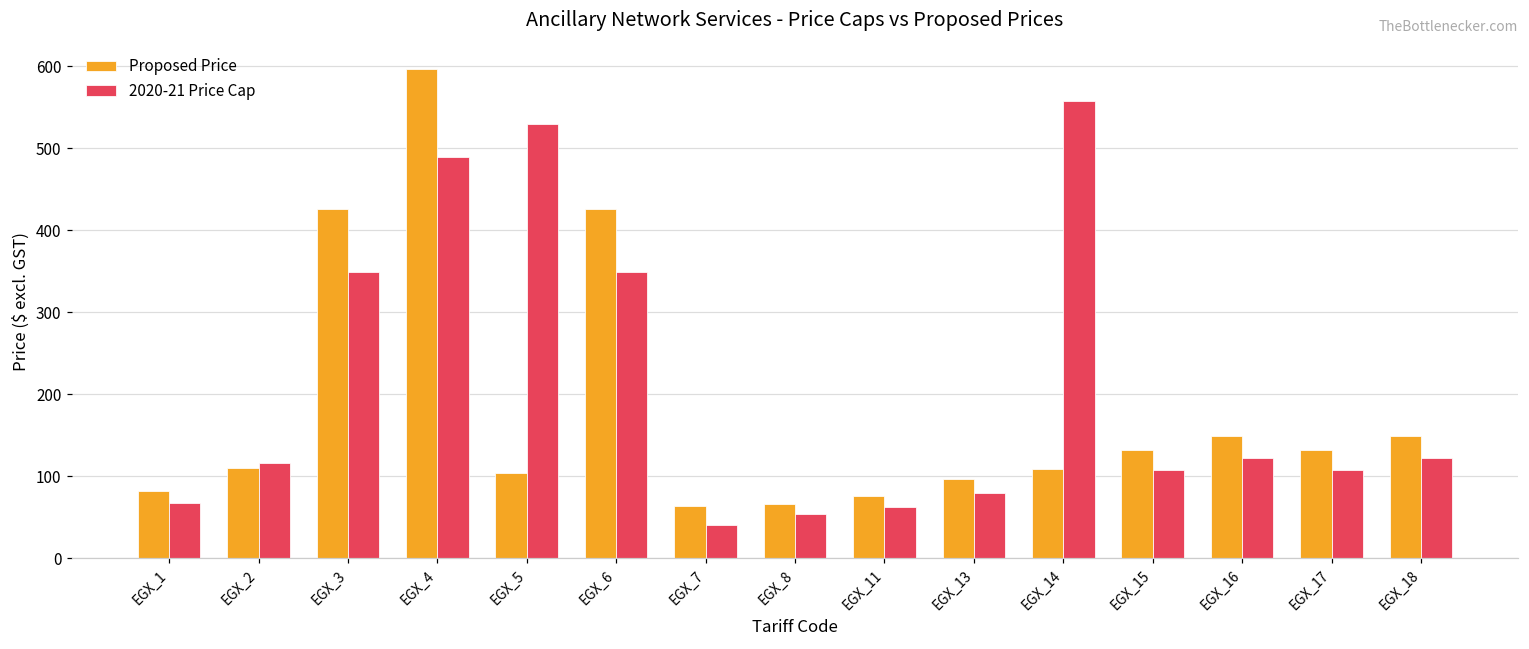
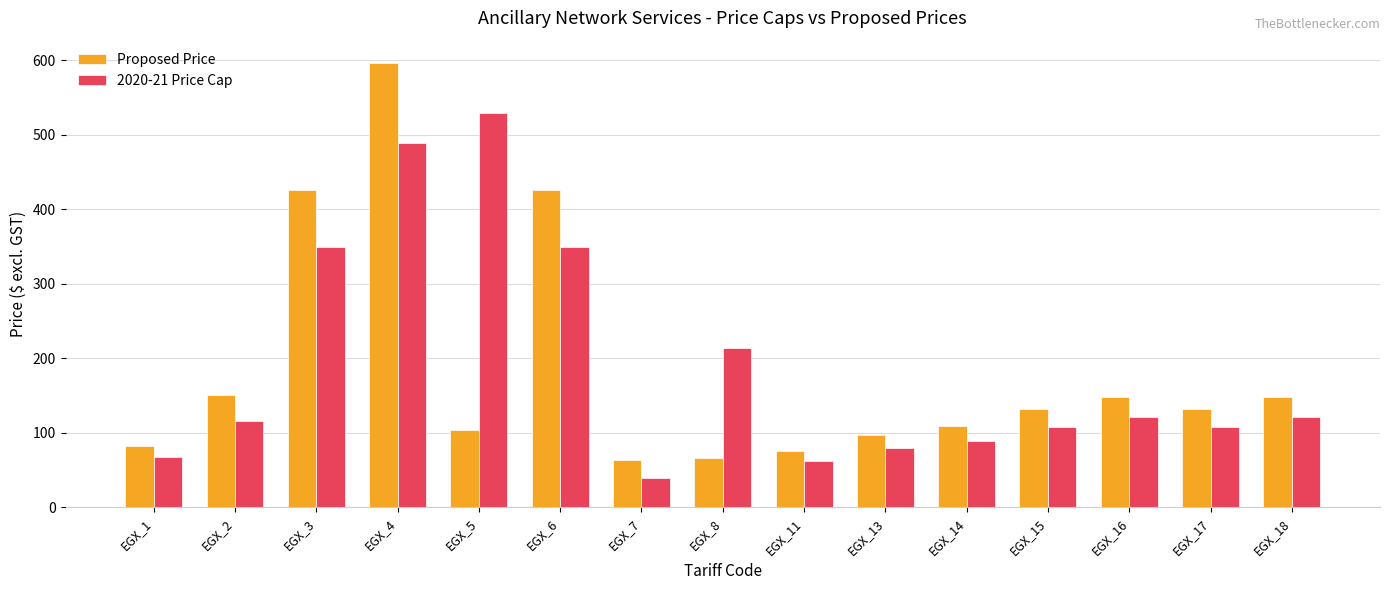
Proposed Price, EGX_2: 110 -> 150
2020-21 Price Cap, EGX_8: 50 -> 210
2020-21 Price Cap, EGX_14: 560 -> 90
